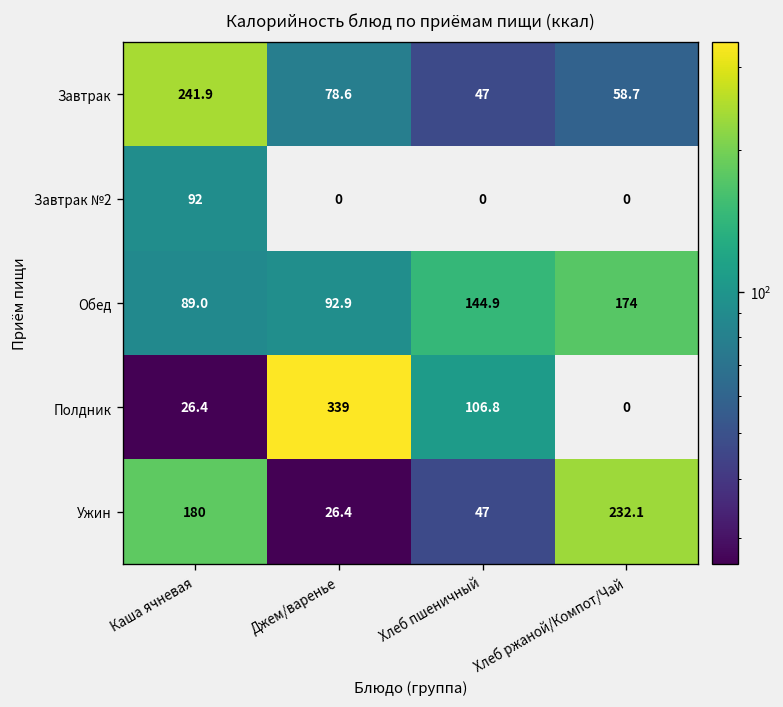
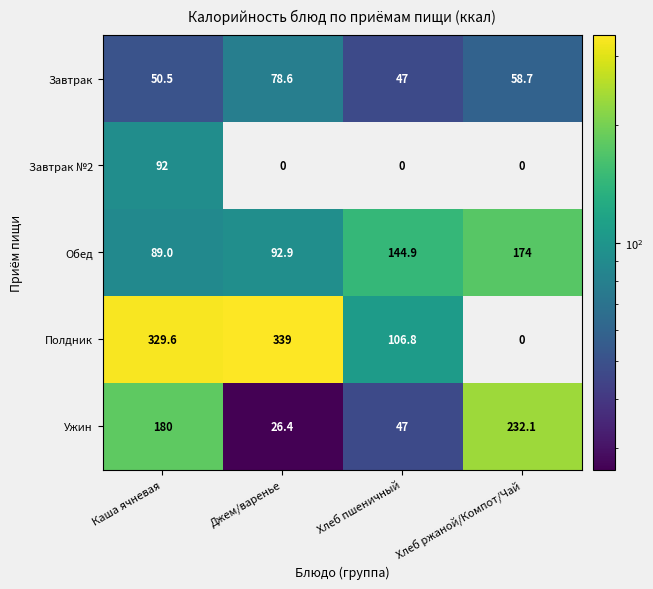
Завтрак, Каша ячневая: 241.9 -> 50.5
Полдник, Каша ячневая: 26.4 -> 329.6
